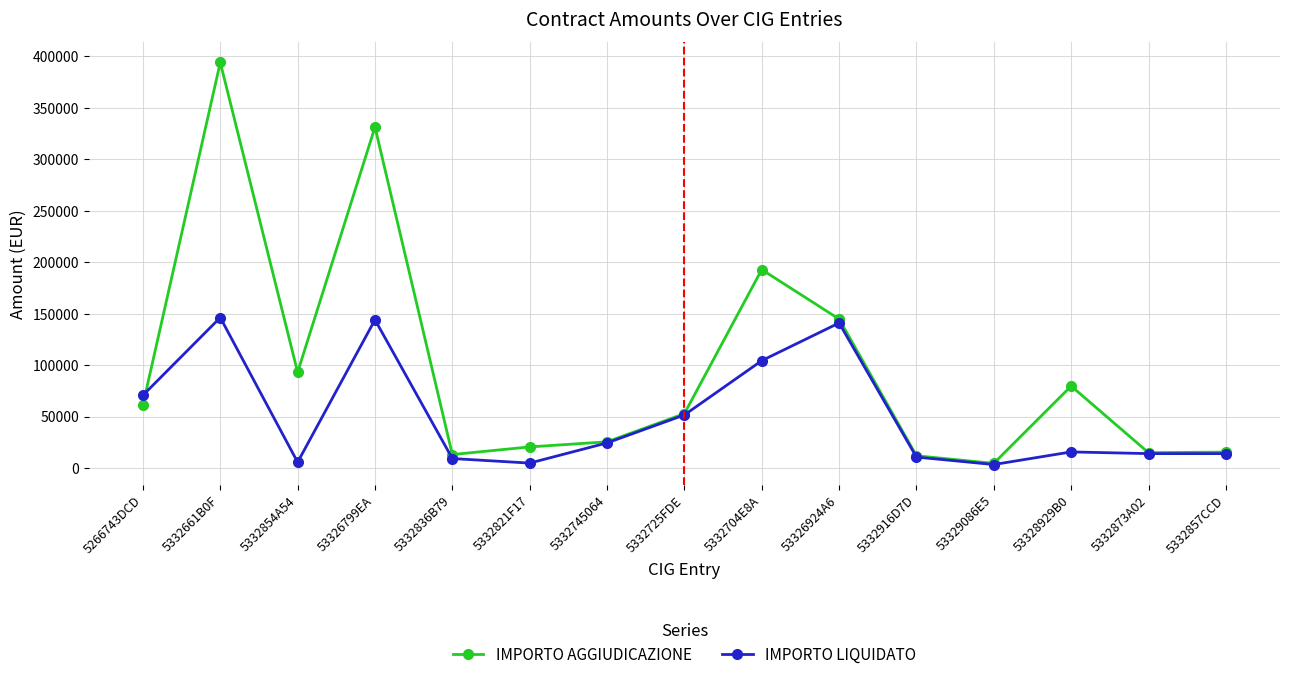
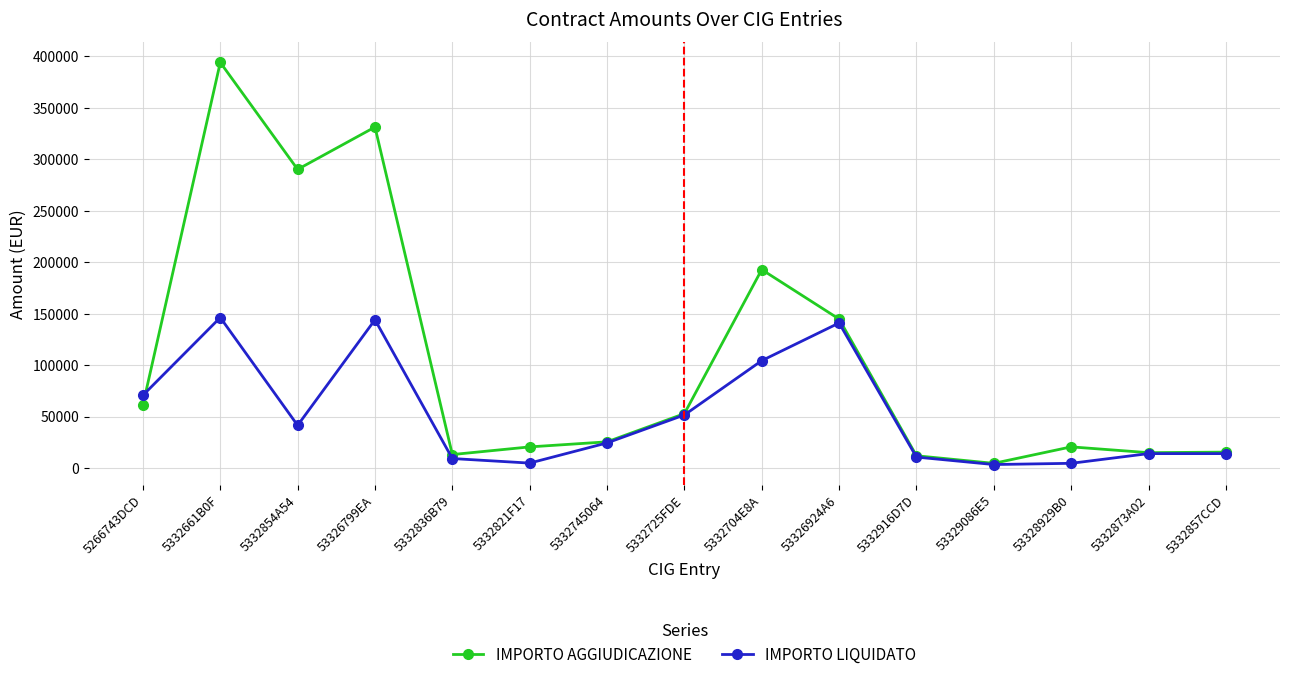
IMPORTO AGGIUDICAZIONE, 5332854A54: 93000 -> 290000
IMPORTO LIQUIDATO, 5332854A54: 6000 -> 42000
IMPORTO AGGIUDICAZIONE, 53328929B0: 80000 -> 21000
IMPORTO LIQUIDATO, 53328929B0: 16000 -> 5000
